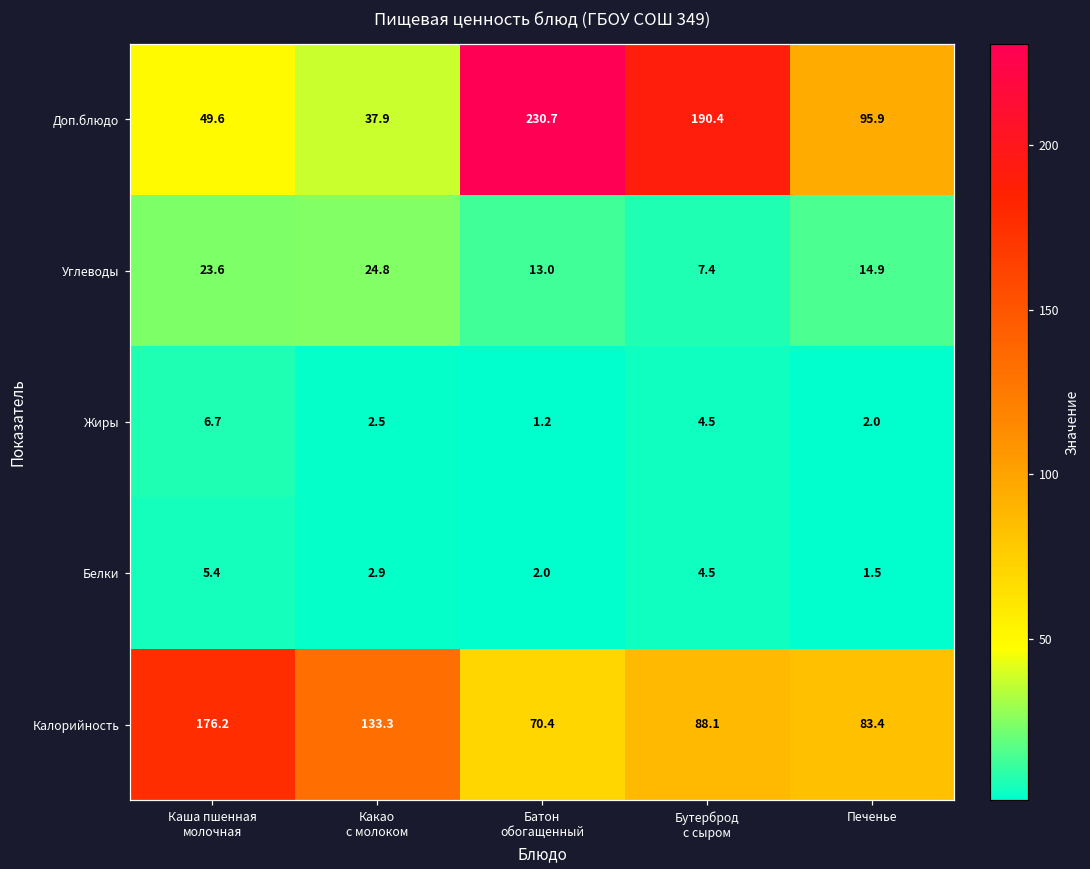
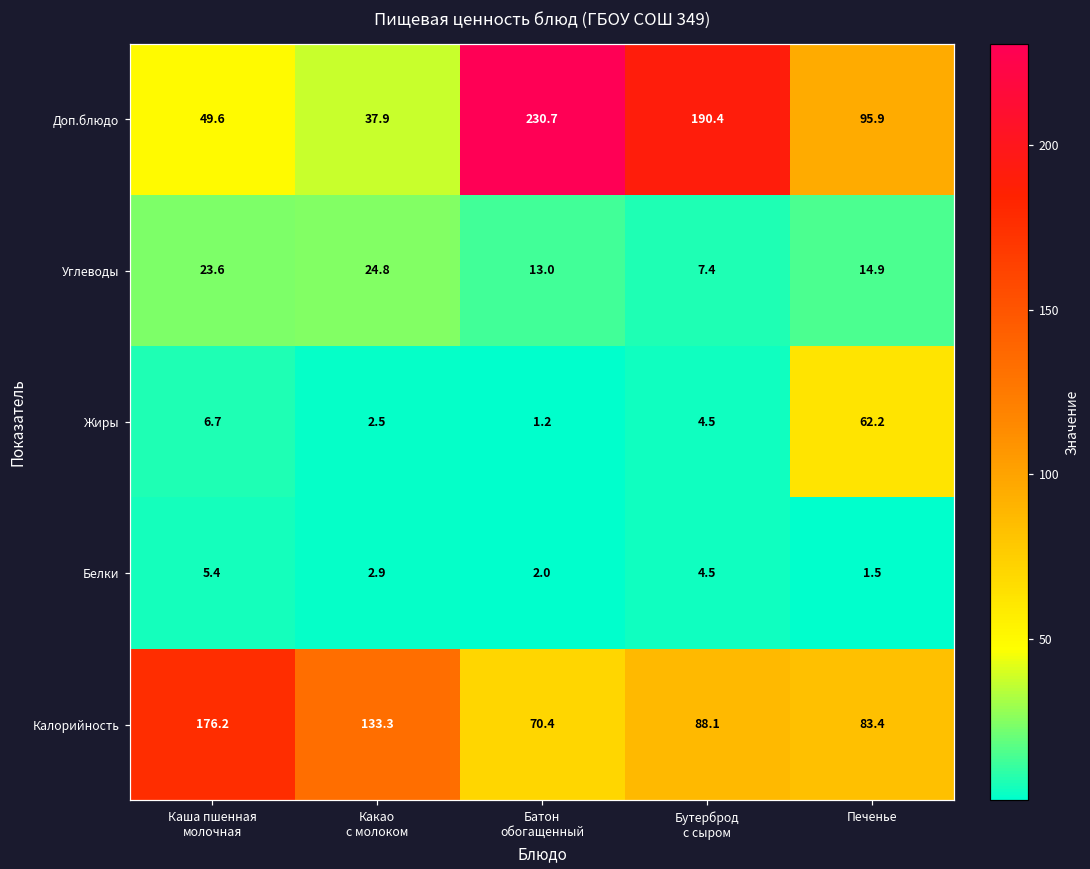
Жиры, Печенье: 2.0 -> 62.2
